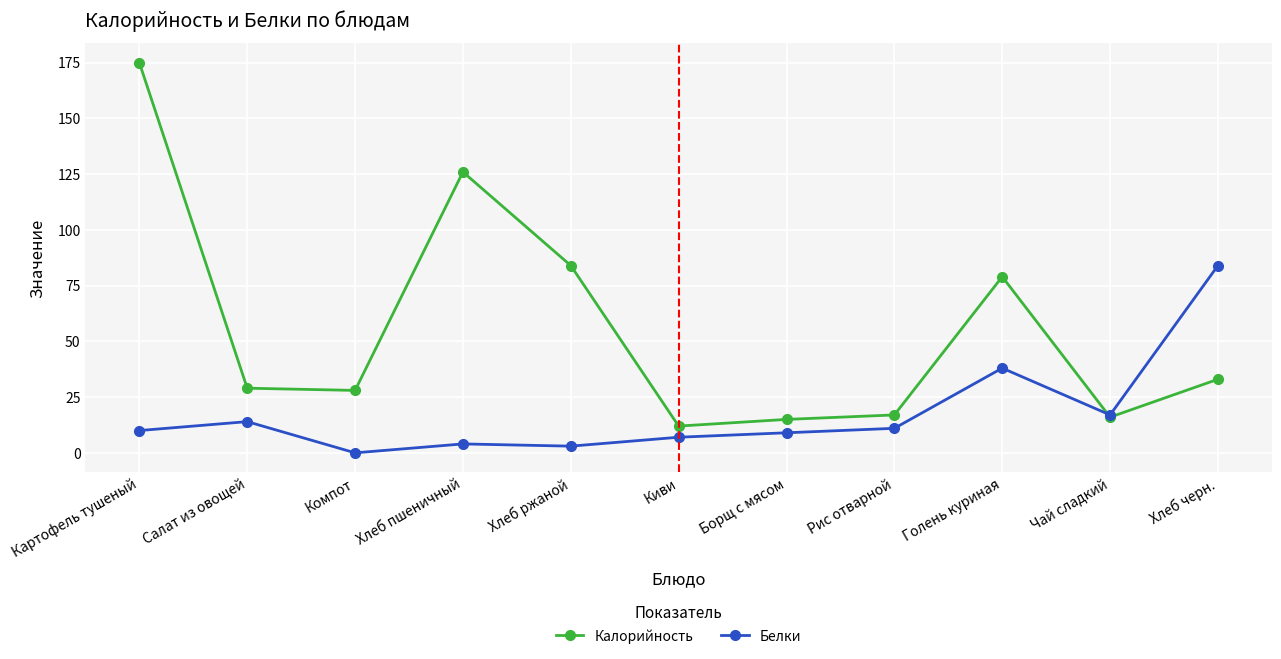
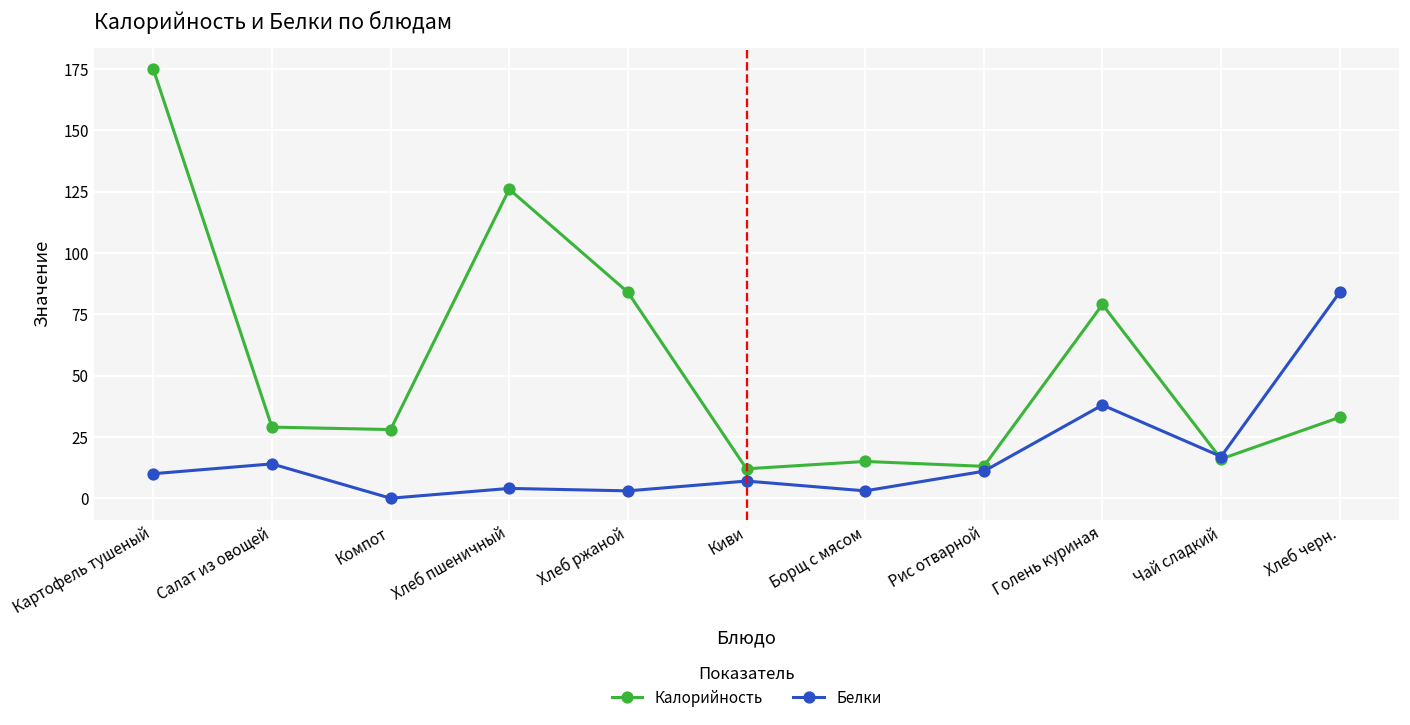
Белки, Борщ с мясом: 9 -> 3
Калорийность, Рис отварной: 17 -> 13
